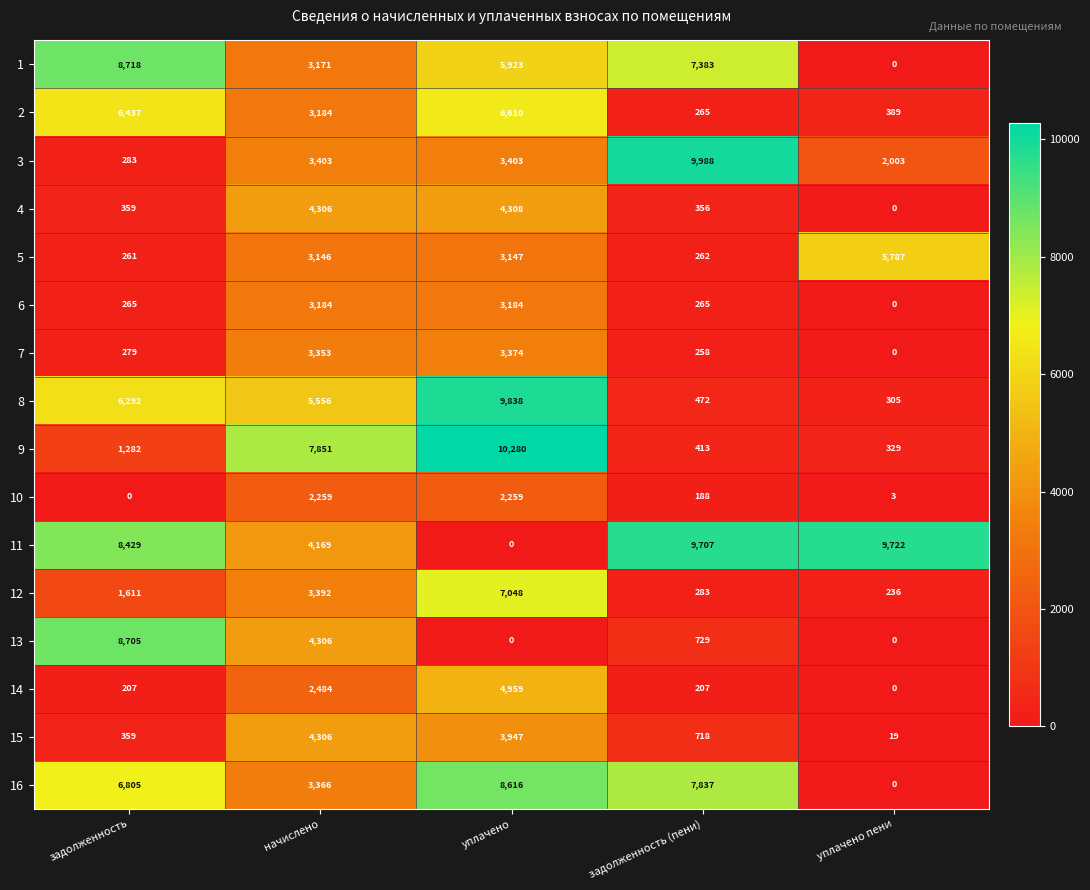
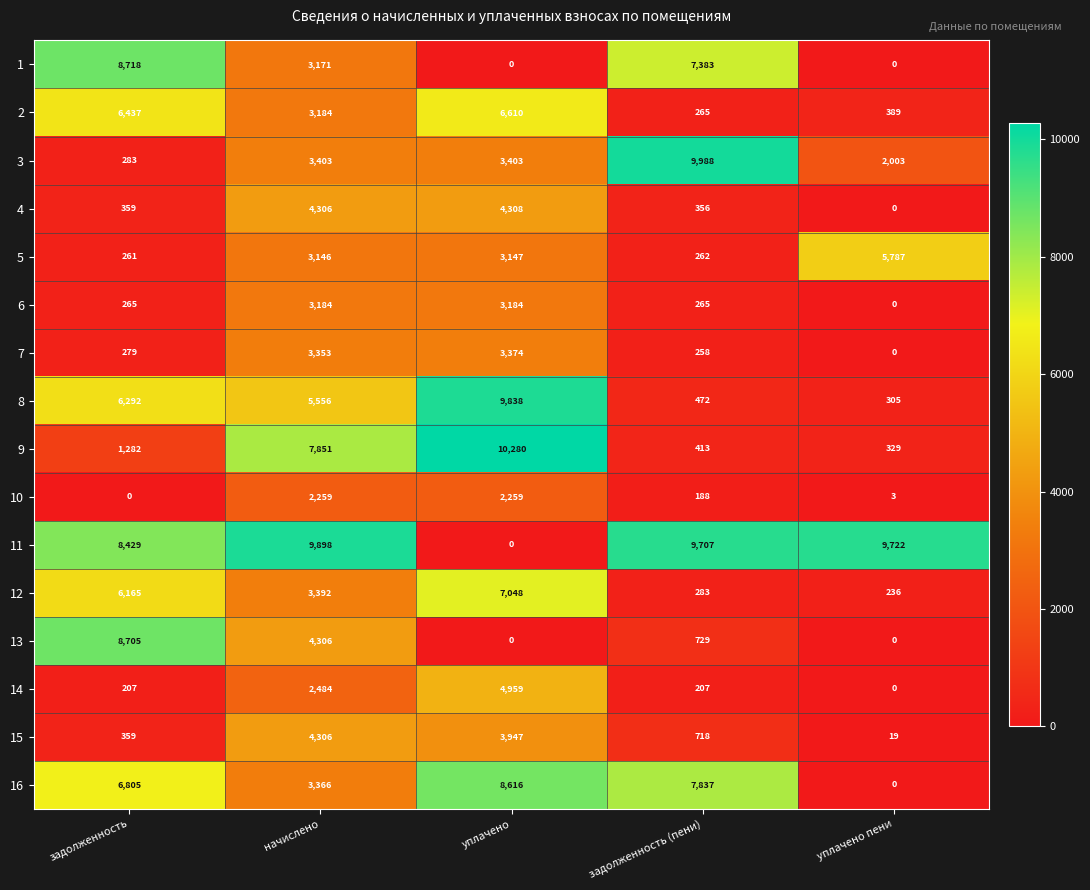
1, уплачено: 5,923 -> 0
11, начислено: 4,169 -> 9,898
12, задолженность: 1,611 -> 6,165
